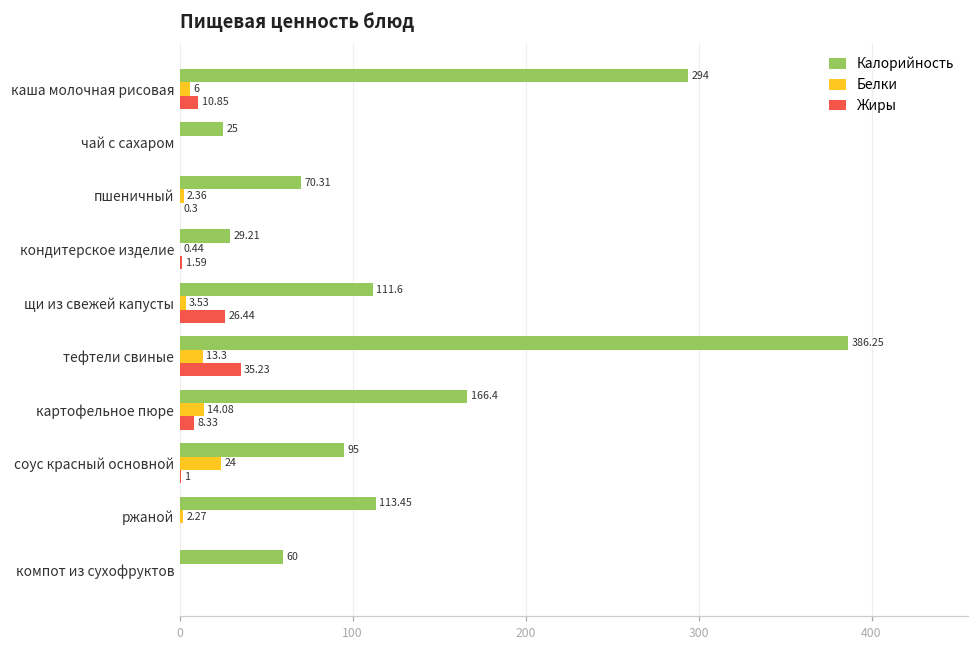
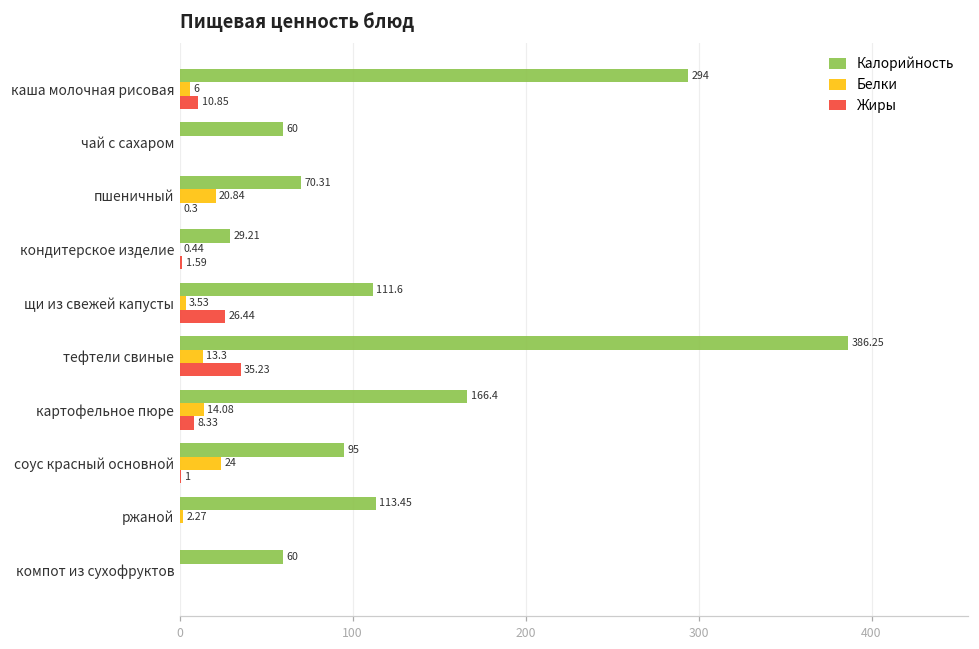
Калорийность, чай с сахаром: 25 -> 60
Белки, пшеничный: 2.36 -> 20.84
